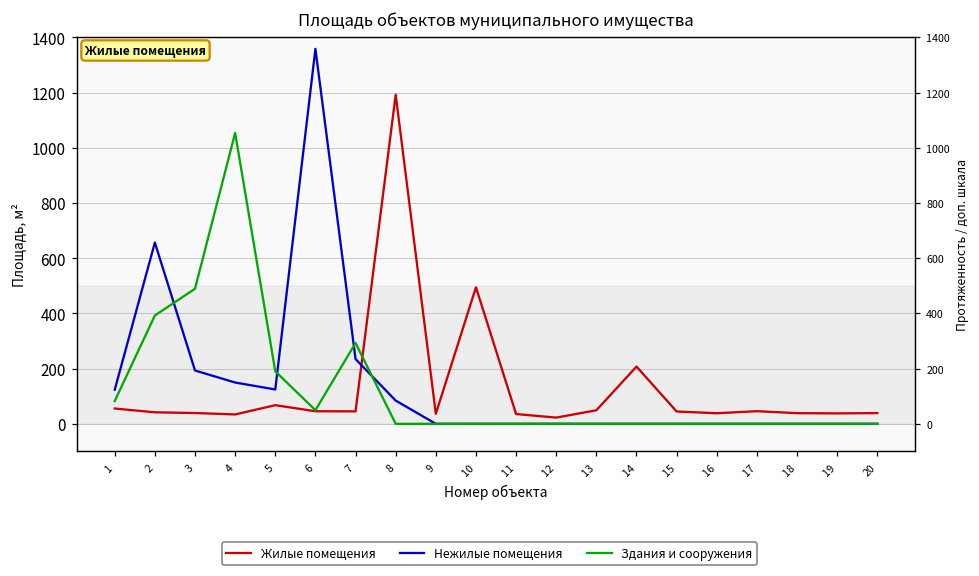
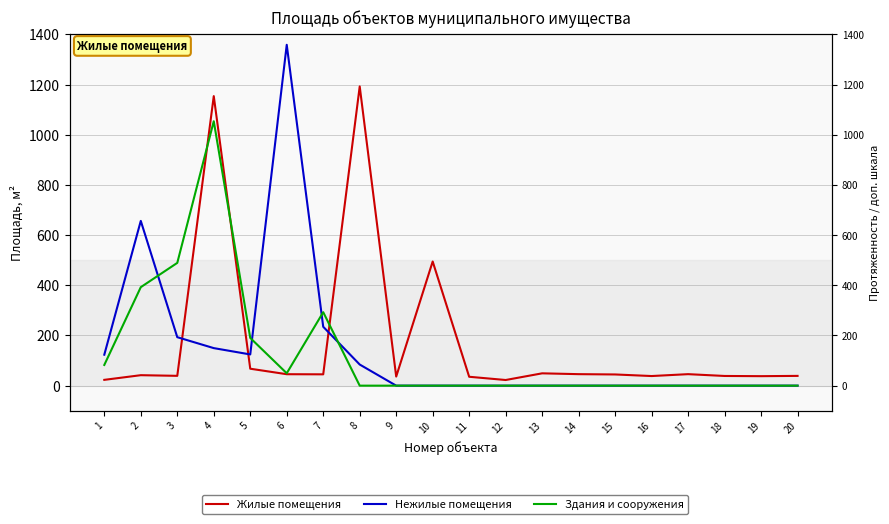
Жилые помещения, 1: 60 -> 20
Жилые помещения, 4: 30 -> 1150
Жилые помещения, 14: 210 -> 50
